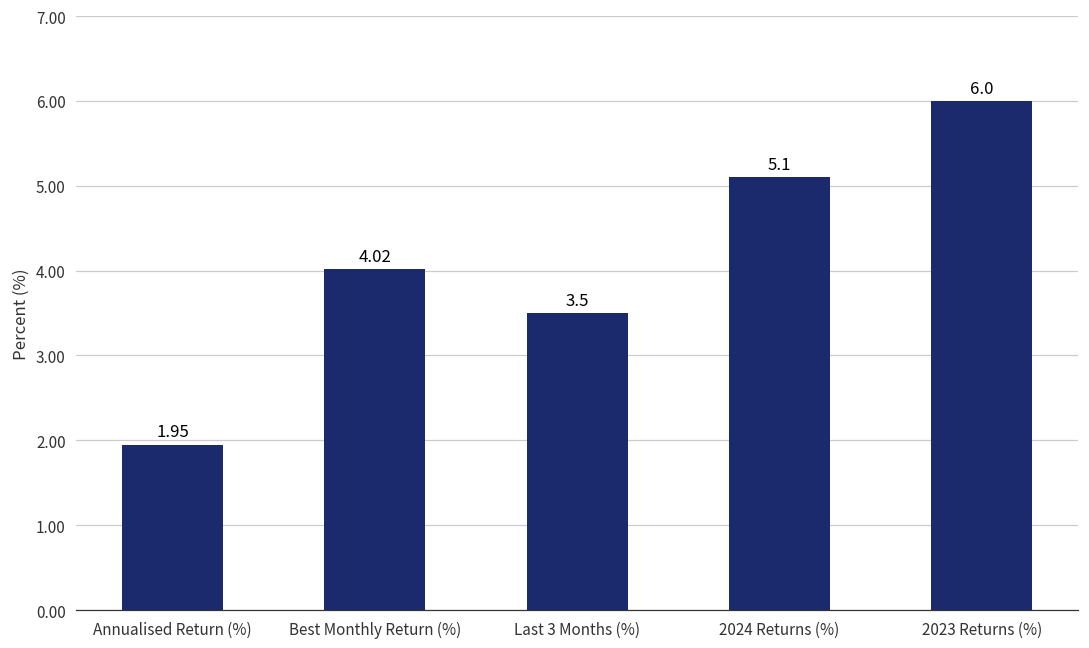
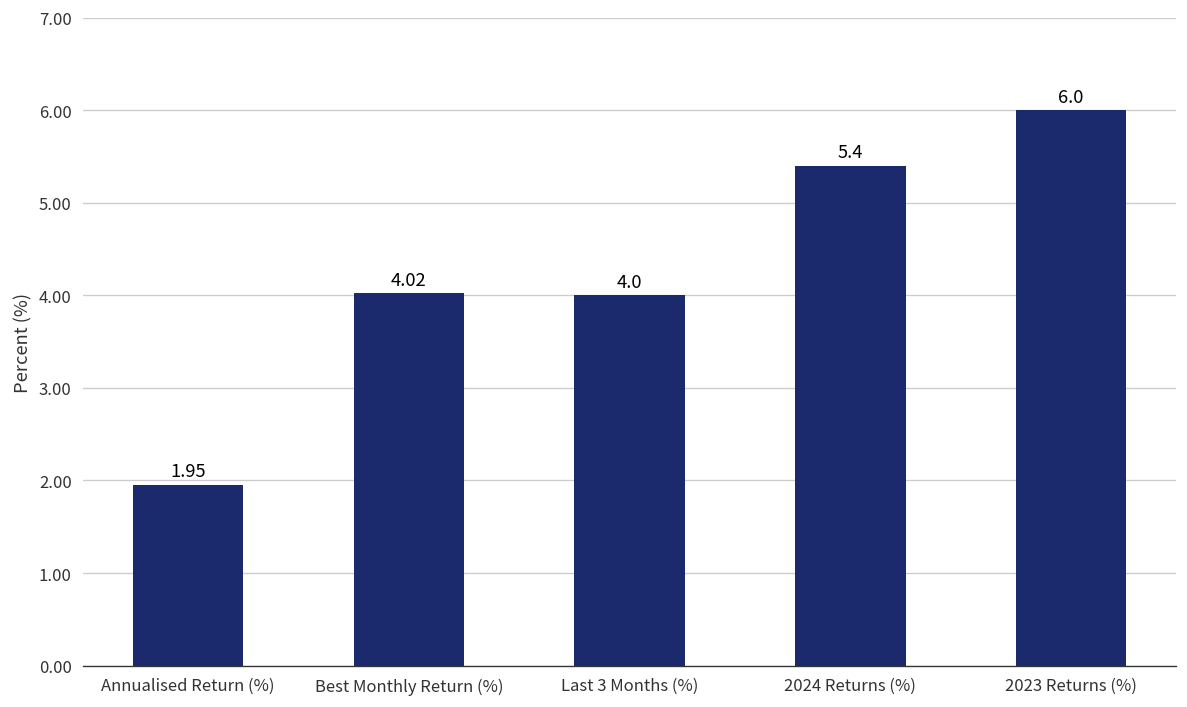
Last 3 Months (%): 3.5 -> 4.0
2024 Returns (%): 5.1 -> 5.4
